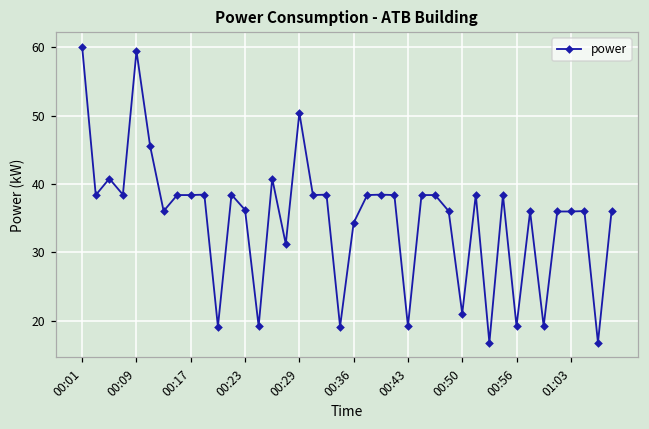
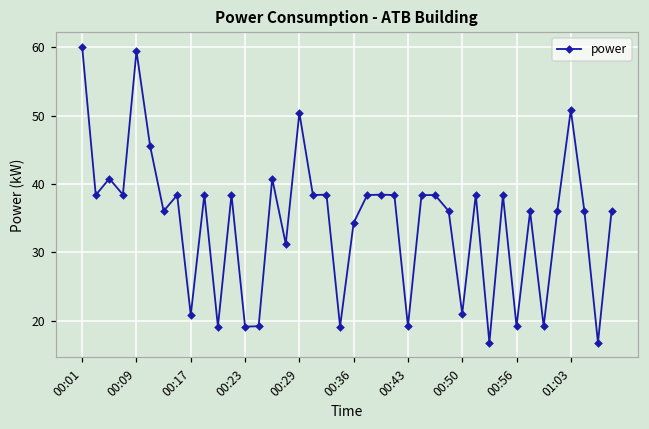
00:17: 38 -> 21
00:23: 36 -> 19
01:03: 36 -> 51
